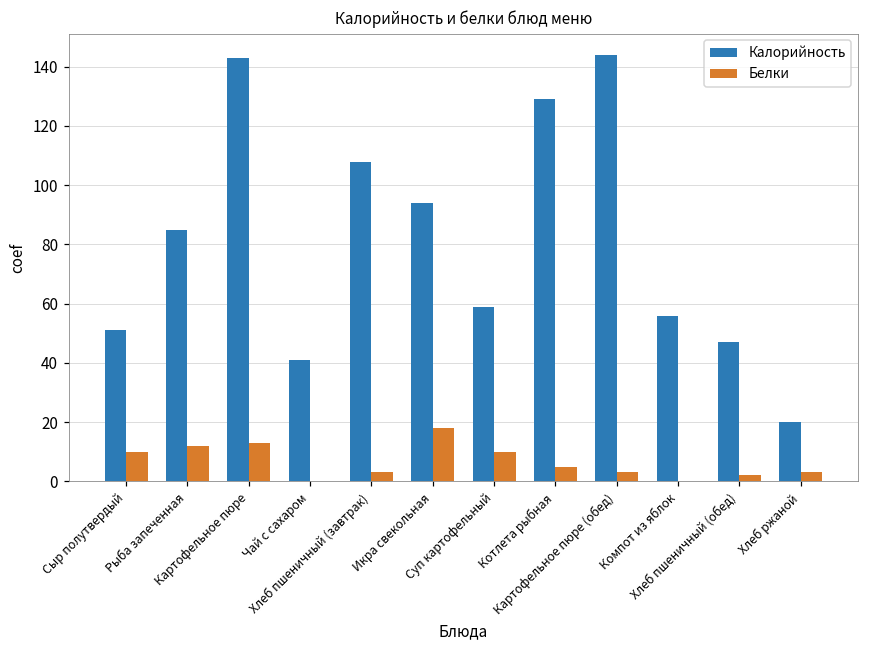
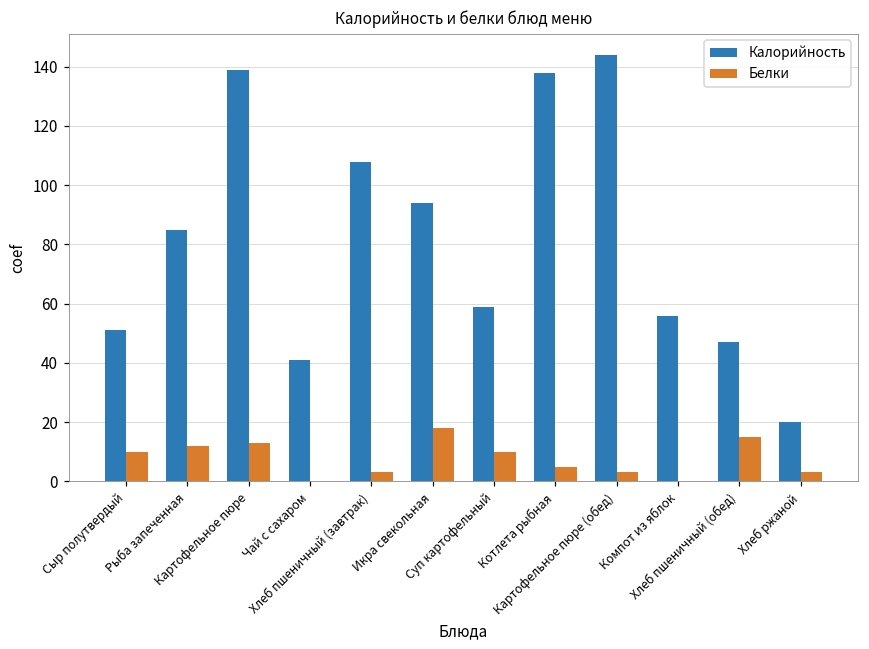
Калорийность, Картофельное пюре: 143 -> 139
Калорийность, Котлета рыбная: 129 -> 138
Белки, Хлеб пшеничный (обед): 2 -> 15
